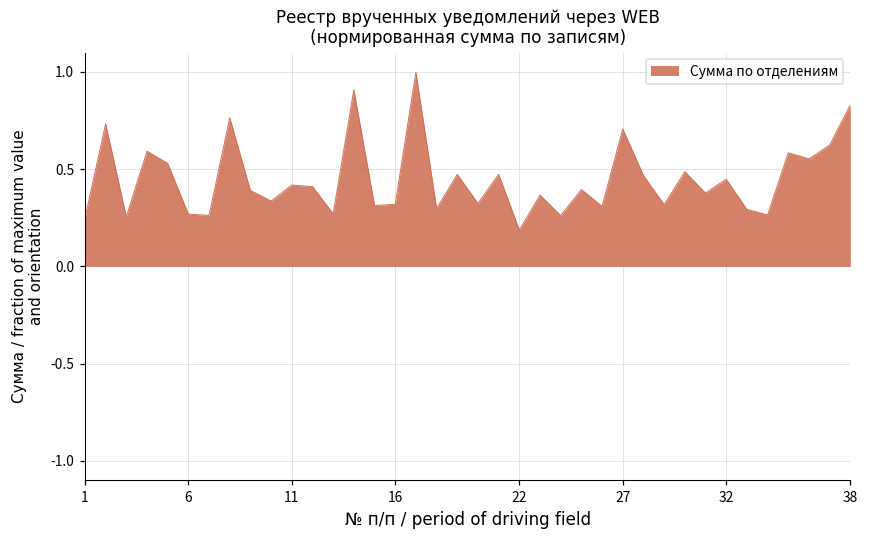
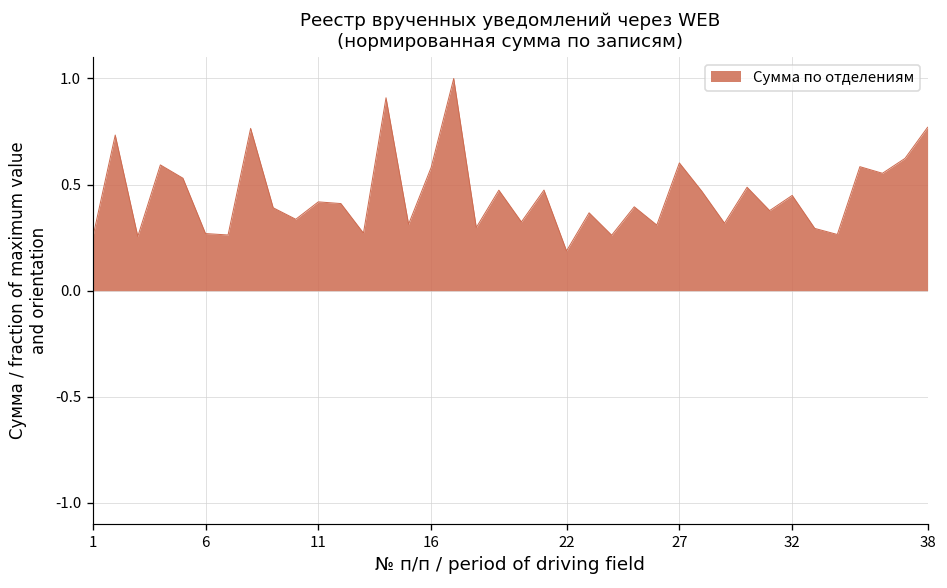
16: 0.32 -> 0.58
27: 0.71 -> 0.60
38: 0.83 -> 0.77
